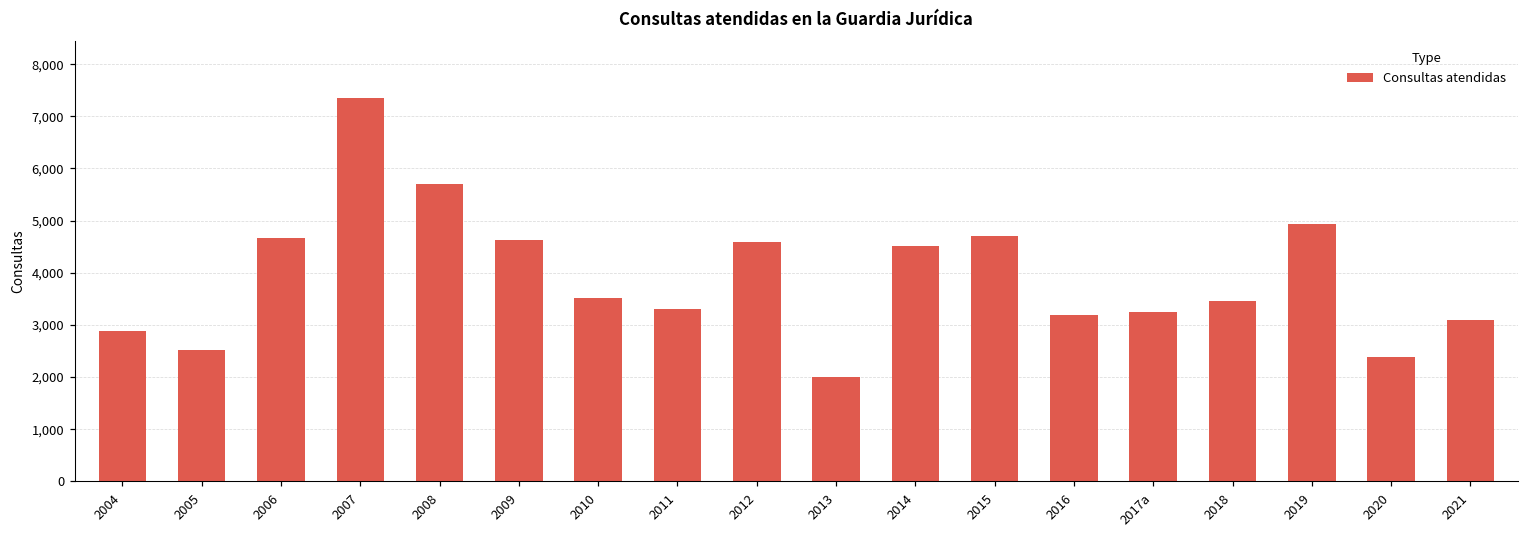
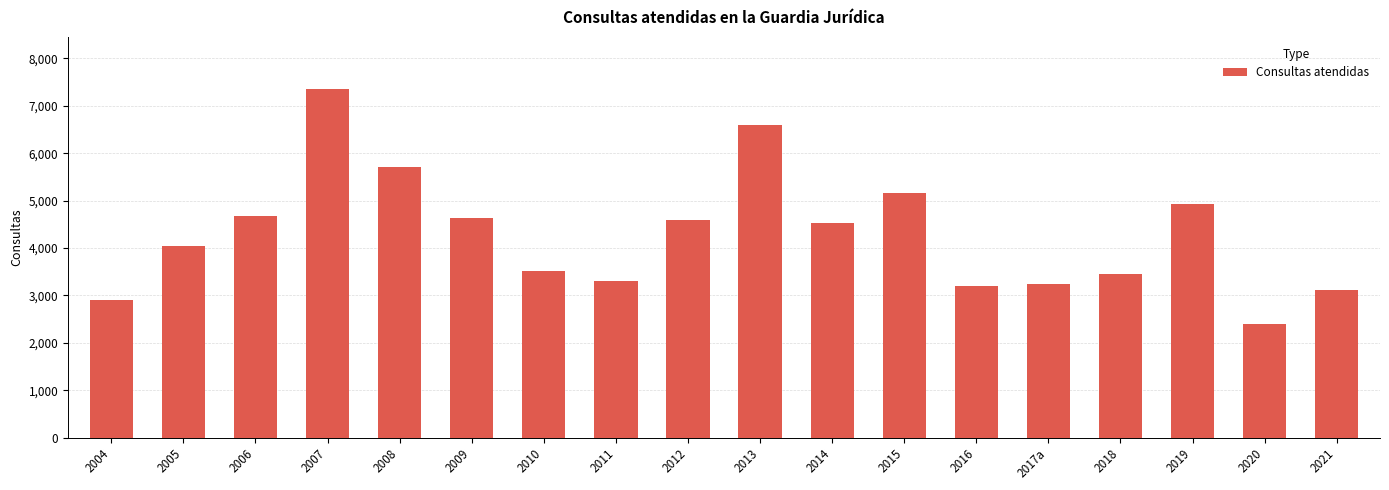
2005: 2,500 -> 4,000
2013: 2,000 -> 6,600
2015: 4,700 -> 5,200
